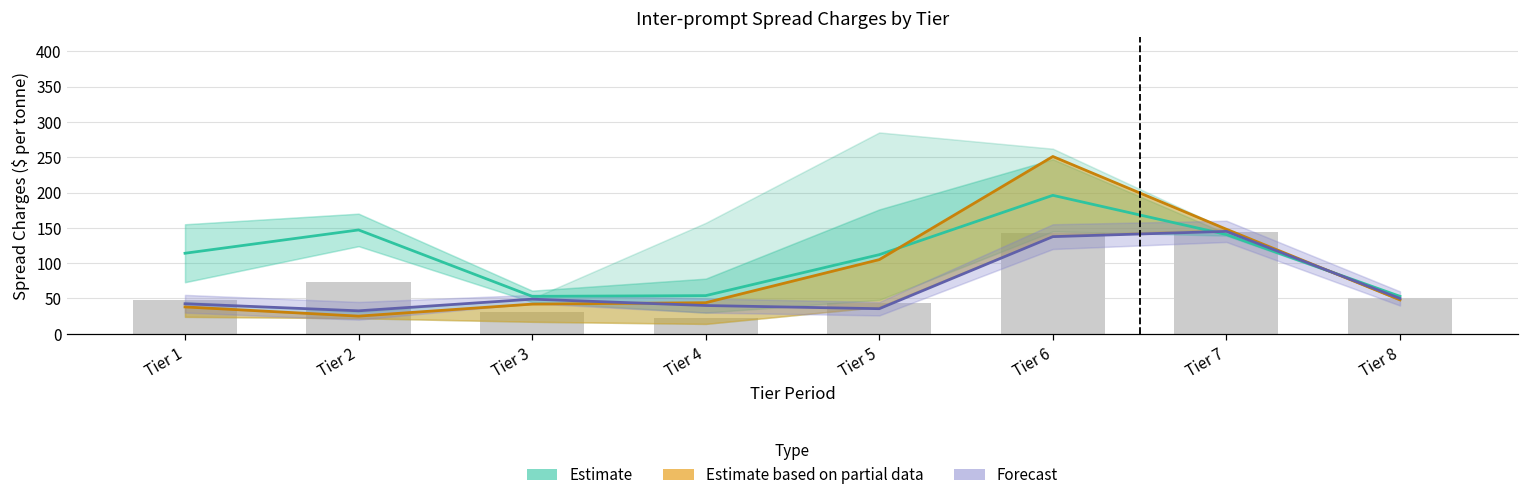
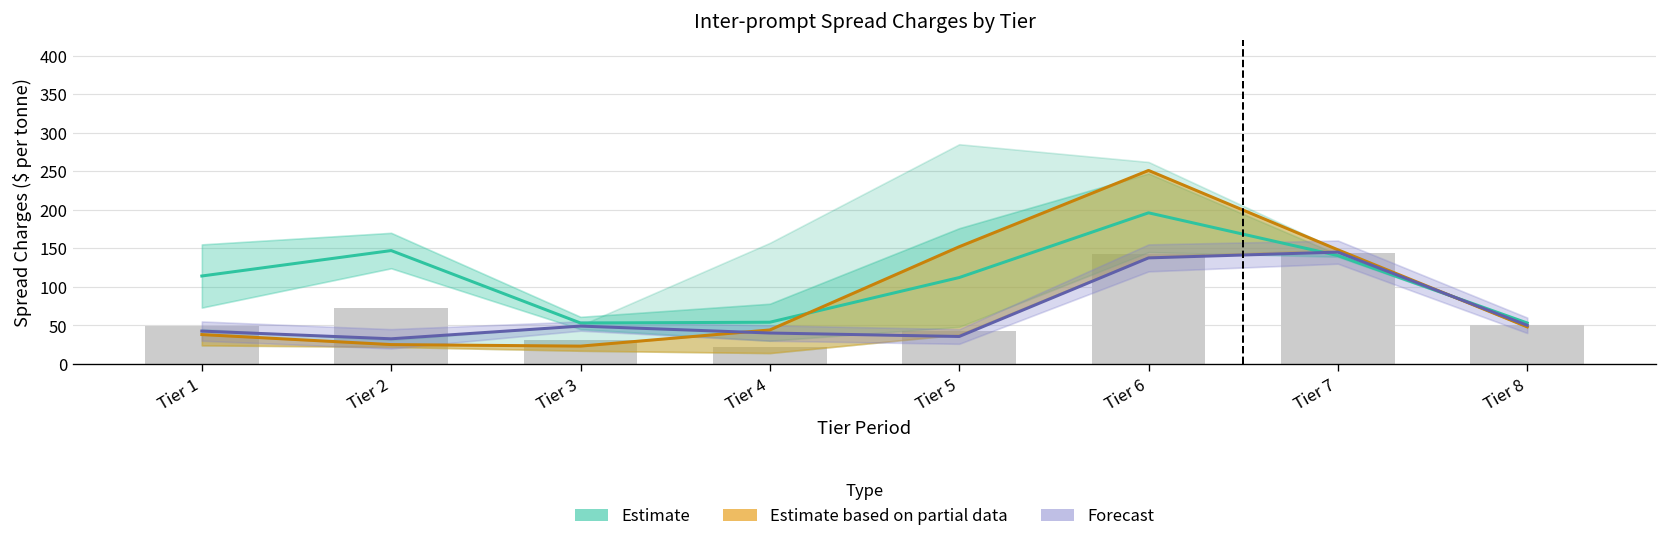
Estimate based on partial data, Tier 3: 40 -> 20
Estimate based on partial data, Tier 5: 110 -> 150
